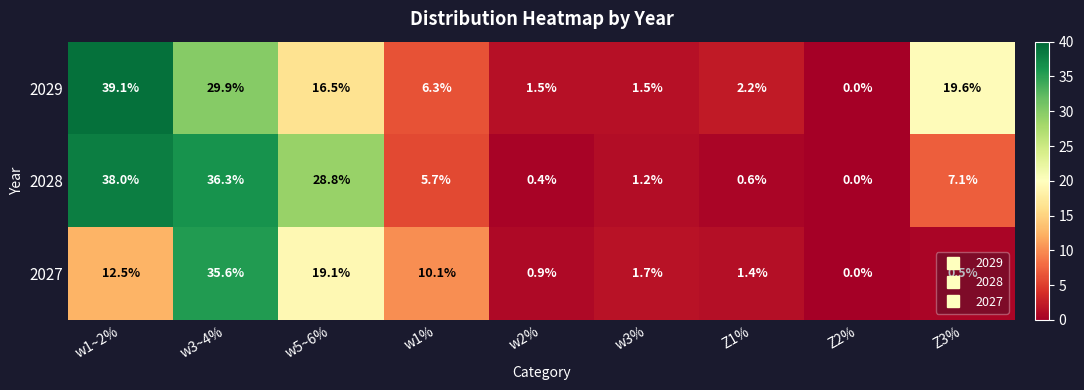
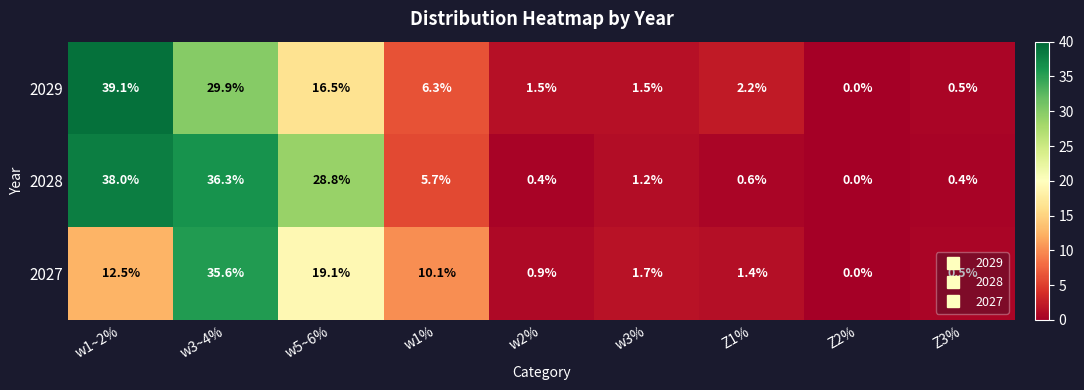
2029, Z3%: 19.6% -> 0.5%
2028, Z3%: 7.1% -> 0.4%
